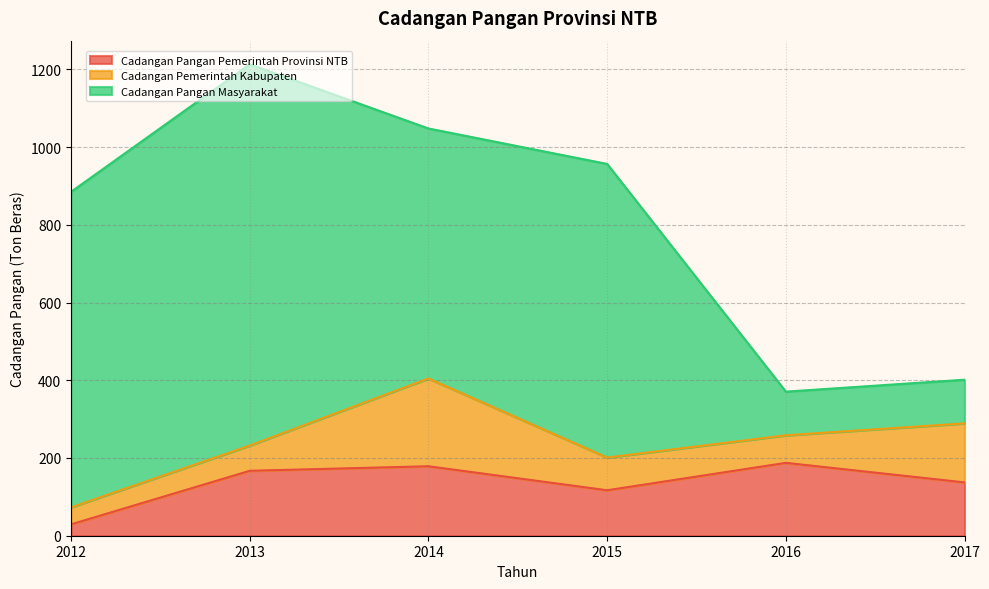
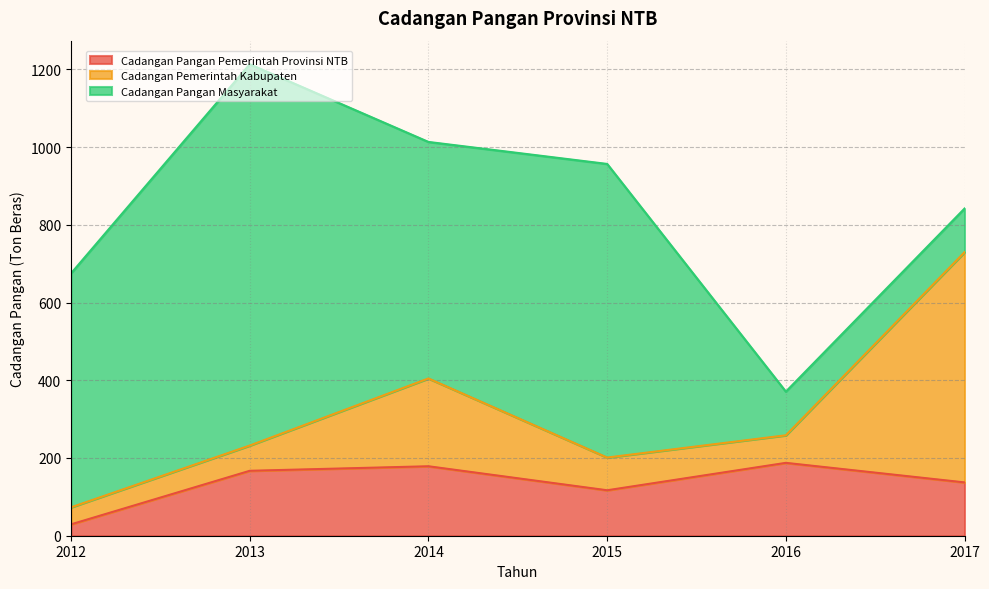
Cadangan Pangan Masyarakat, 2012: 810 -> 600
Cadangan Pangan Masyarakat, 2014: 640 -> 610
Cadangan Pemerintah Kabupaten, 2017: 150 -> 590
